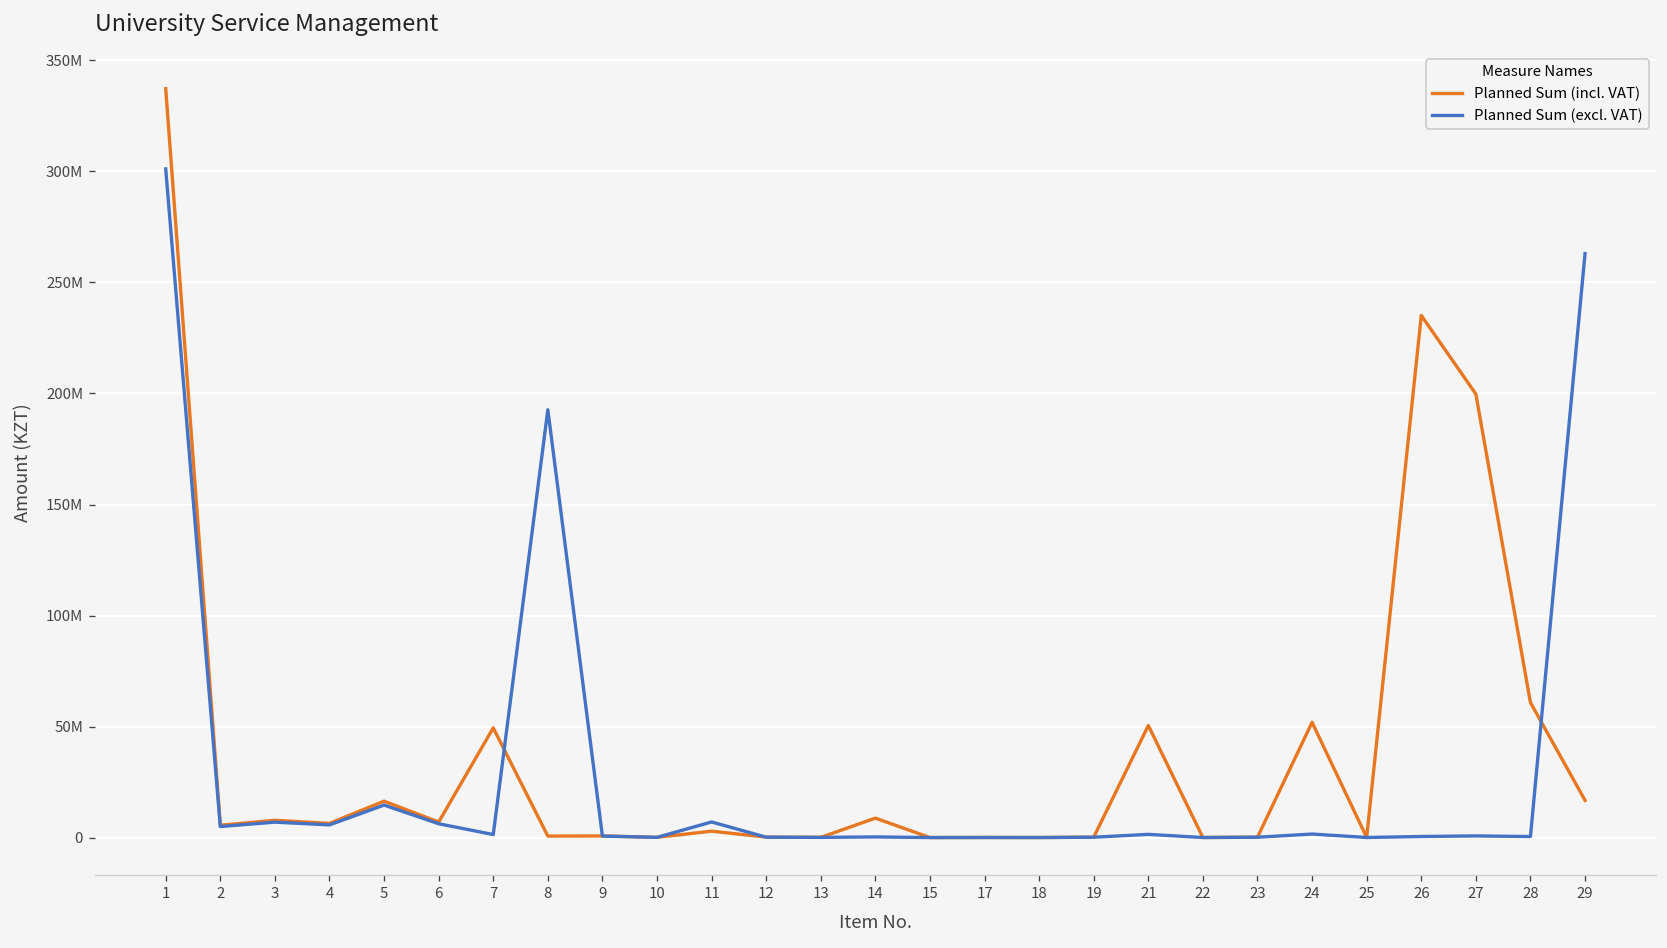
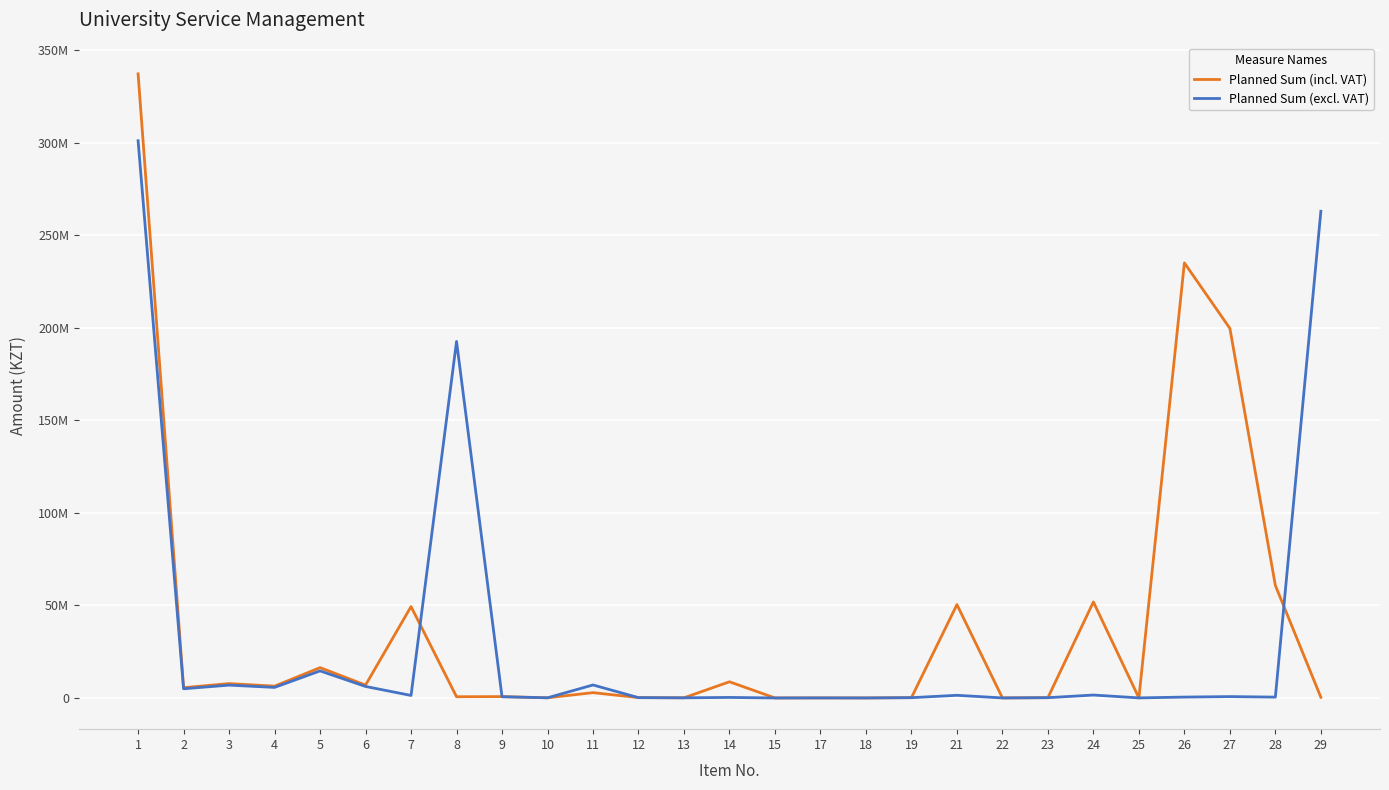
Planned Sum (incl. VAT), 29: 17000000 -> 0
